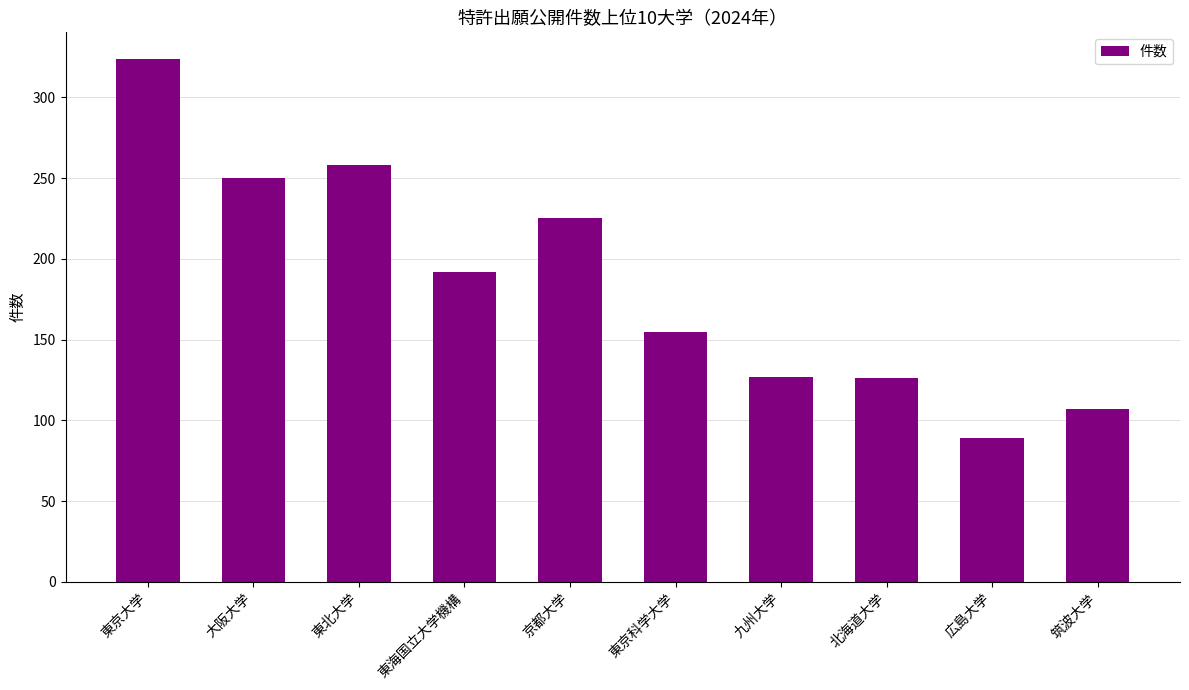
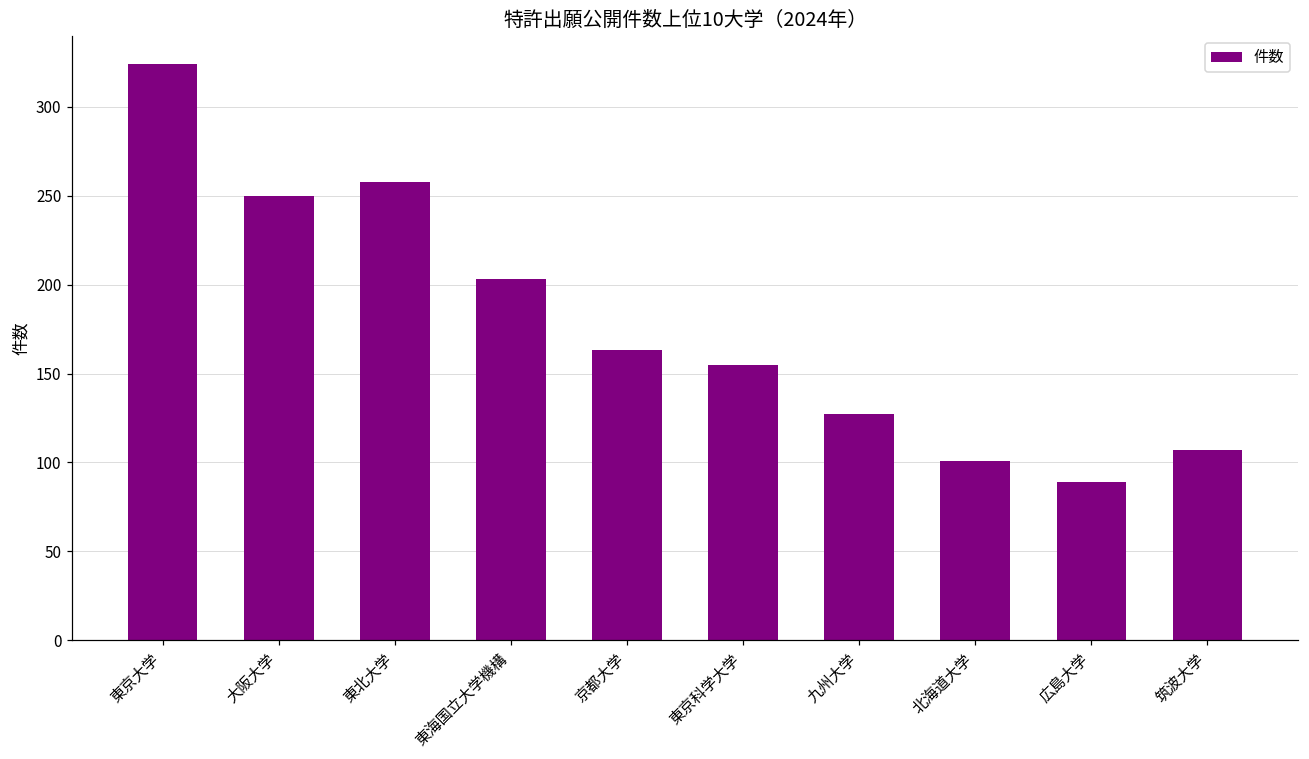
東海国立大学機構: 192 -> 203
京都大学: 225 -> 163
北海道大学: 126 -> 101
